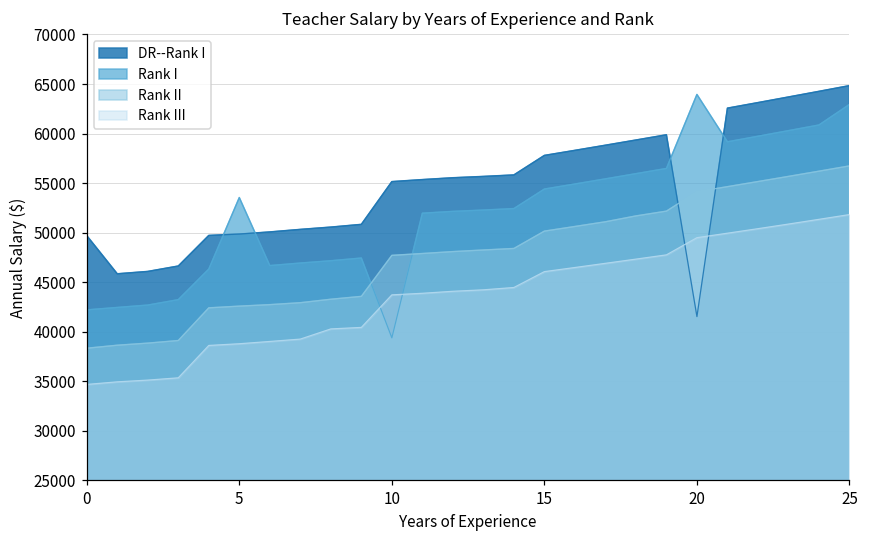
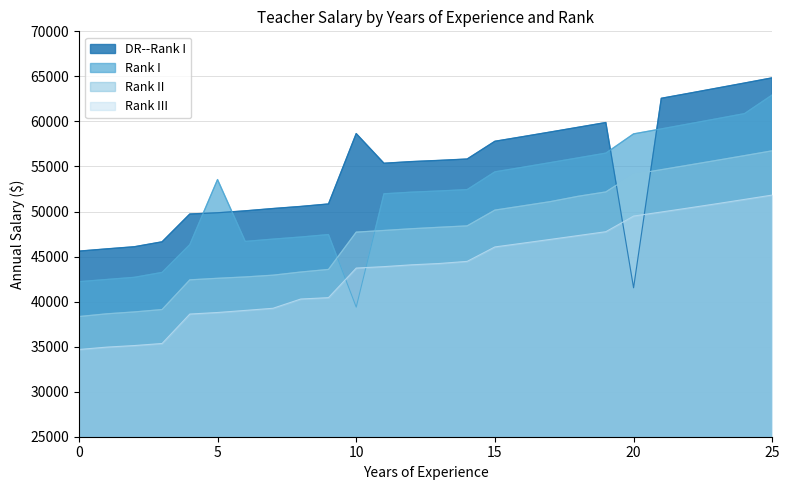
DR--Rank I, 0: 50000 -> 46000
DR--Rank I, 10: 55000 -> 59000
Rank I, 20: 64000 -> 59000
